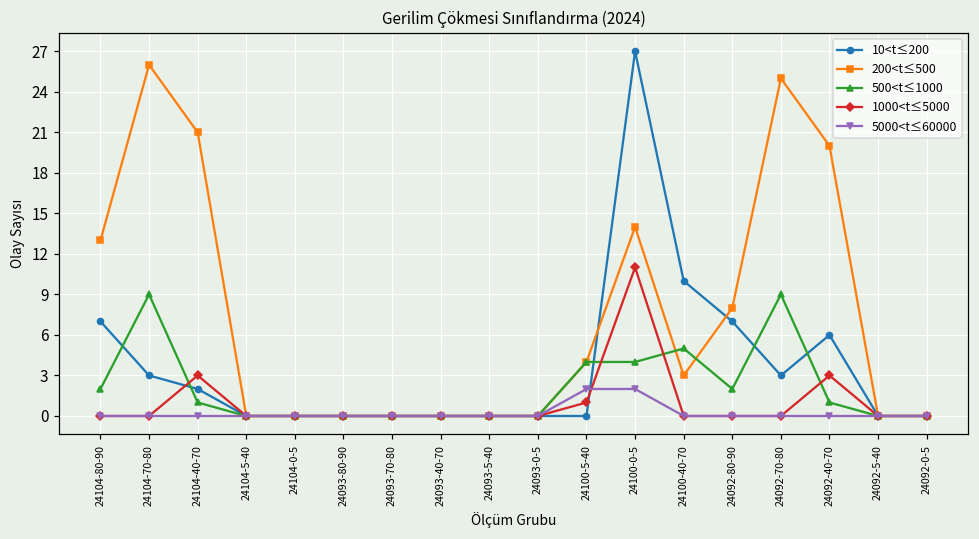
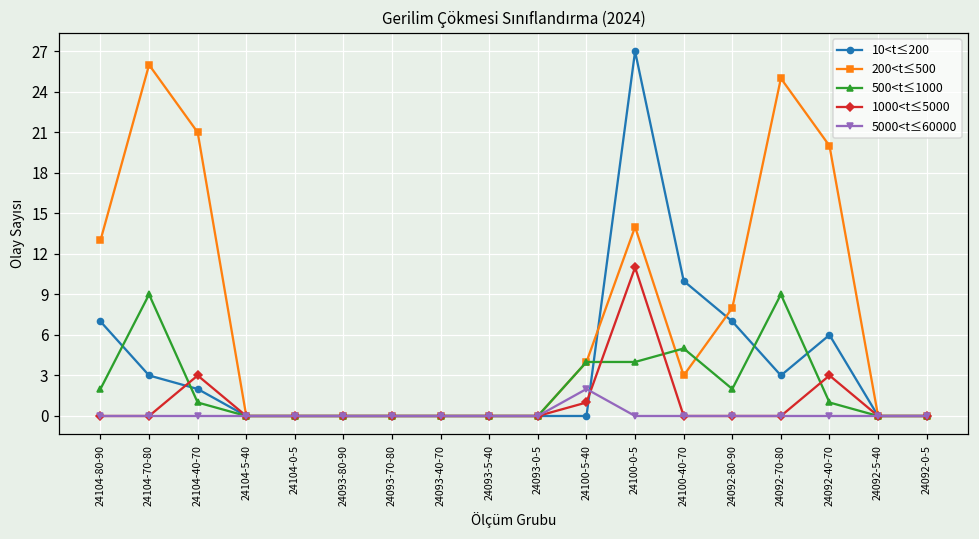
5000<t≤60000, 24100-0-5: 2 -> 0
